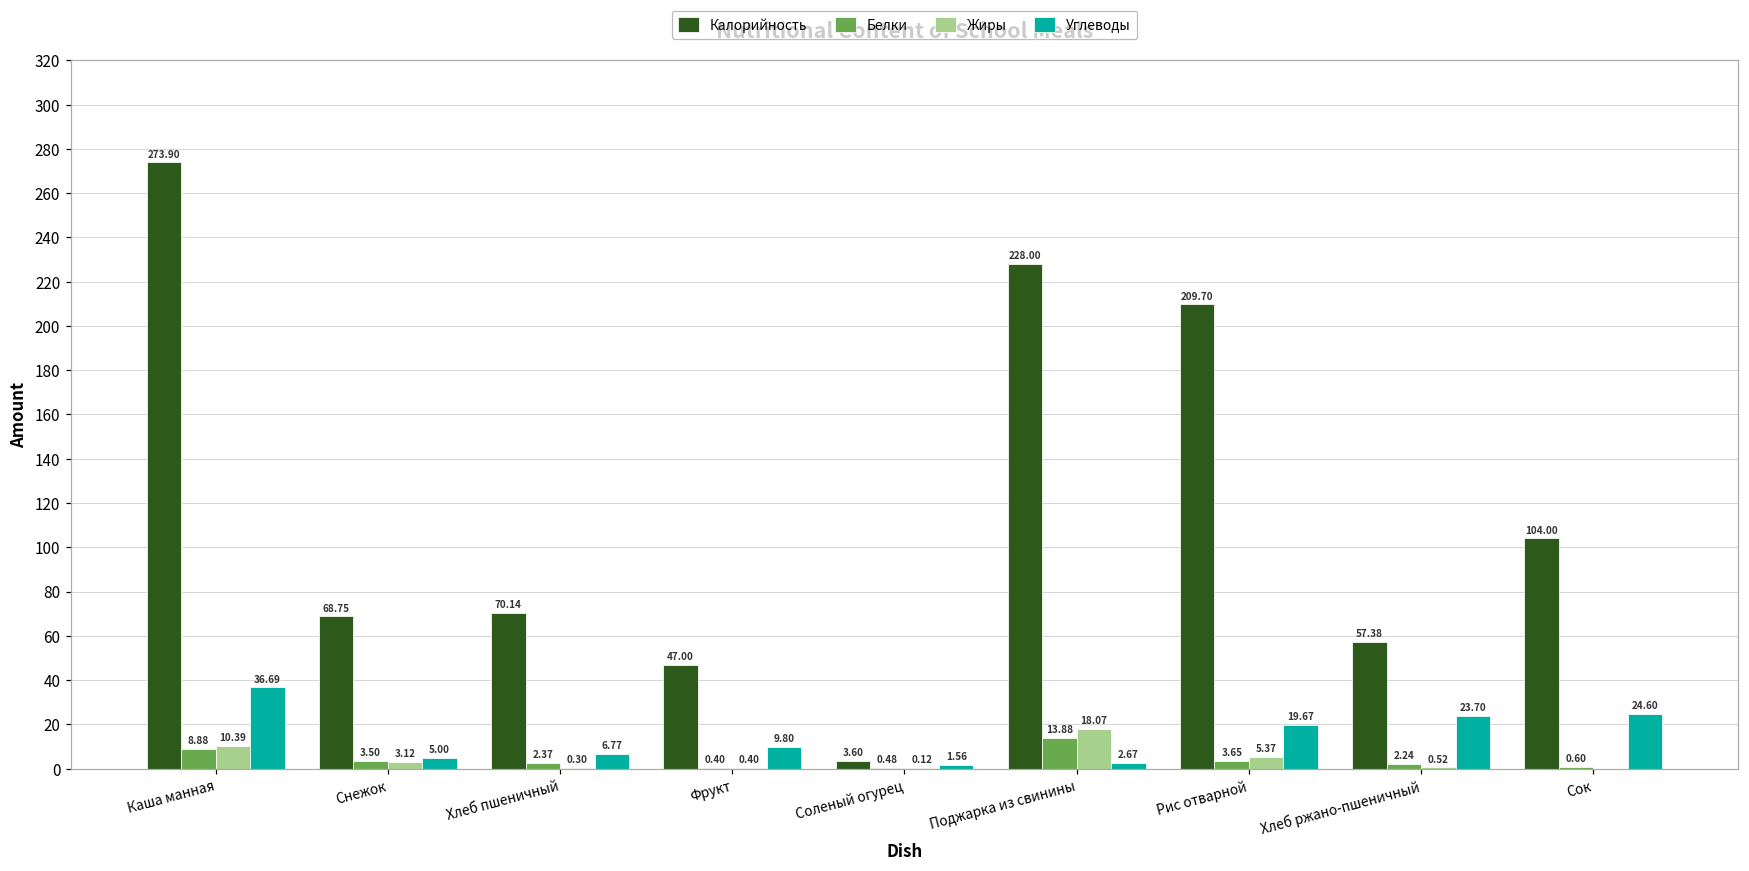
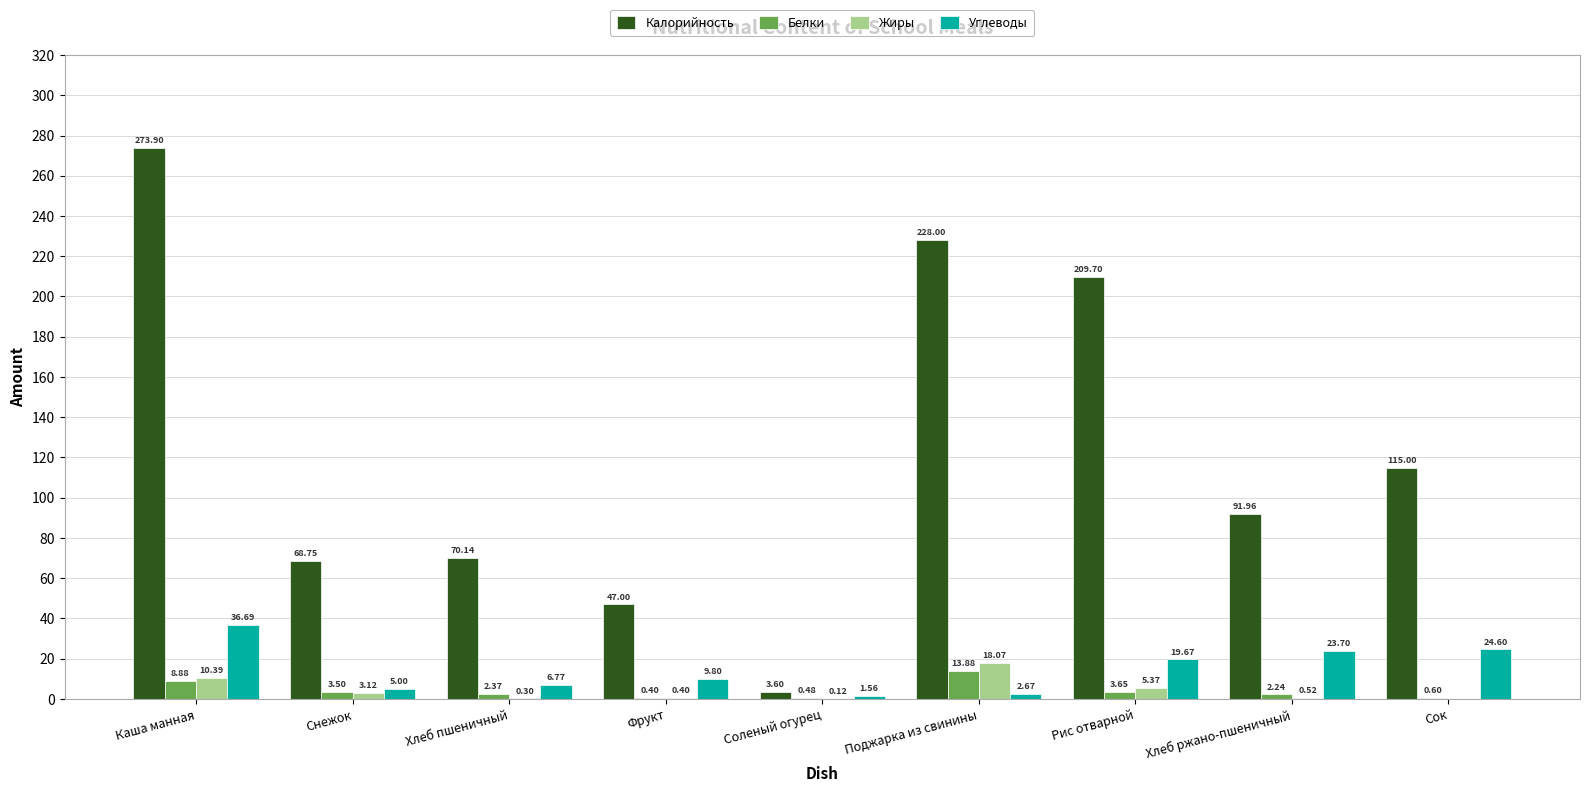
Калорийность, Хлеб ржано-пшеничный: 57.38 -> 91.96
Калорийность, Сок: 104.00 -> 115.00
